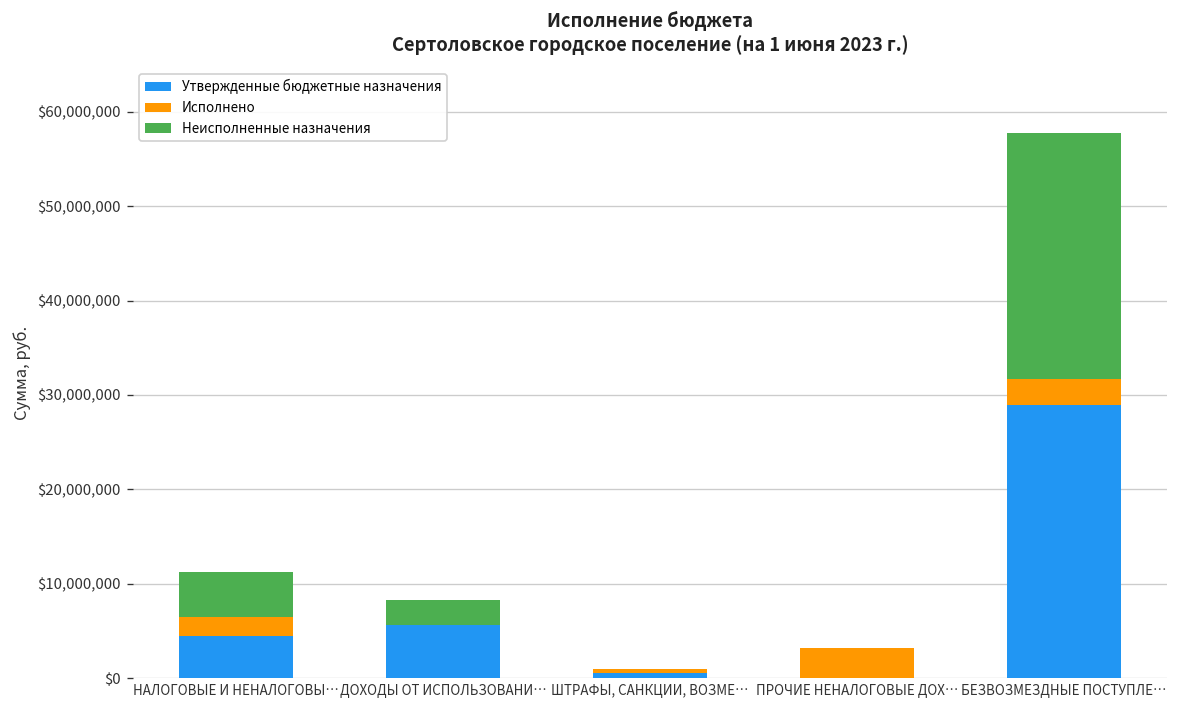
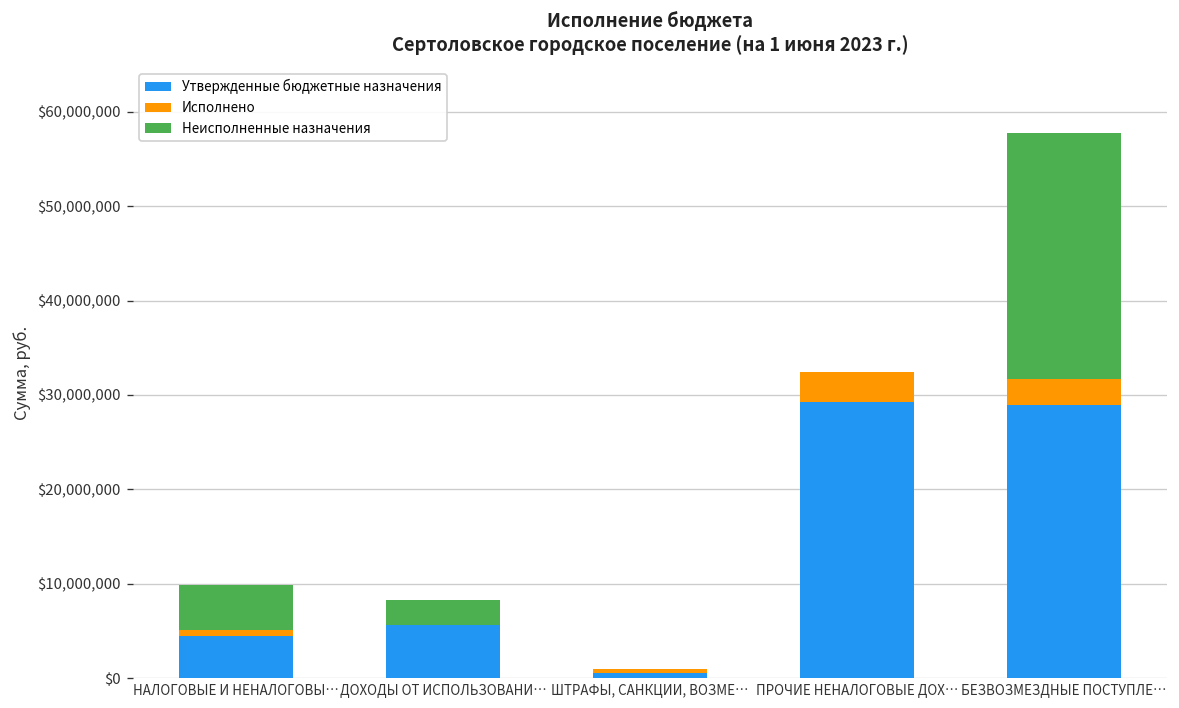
Исполнено, НАЛОГОВЫЕ И НЕНАЛОГОВЫ…: $2,000,000 -> $1,000,000
Утвержденные бюджетные назначения, ПРОЧИЕ НЕНАЛОГОВЫЕ ДОХ…: $0 -> $29,000,000
